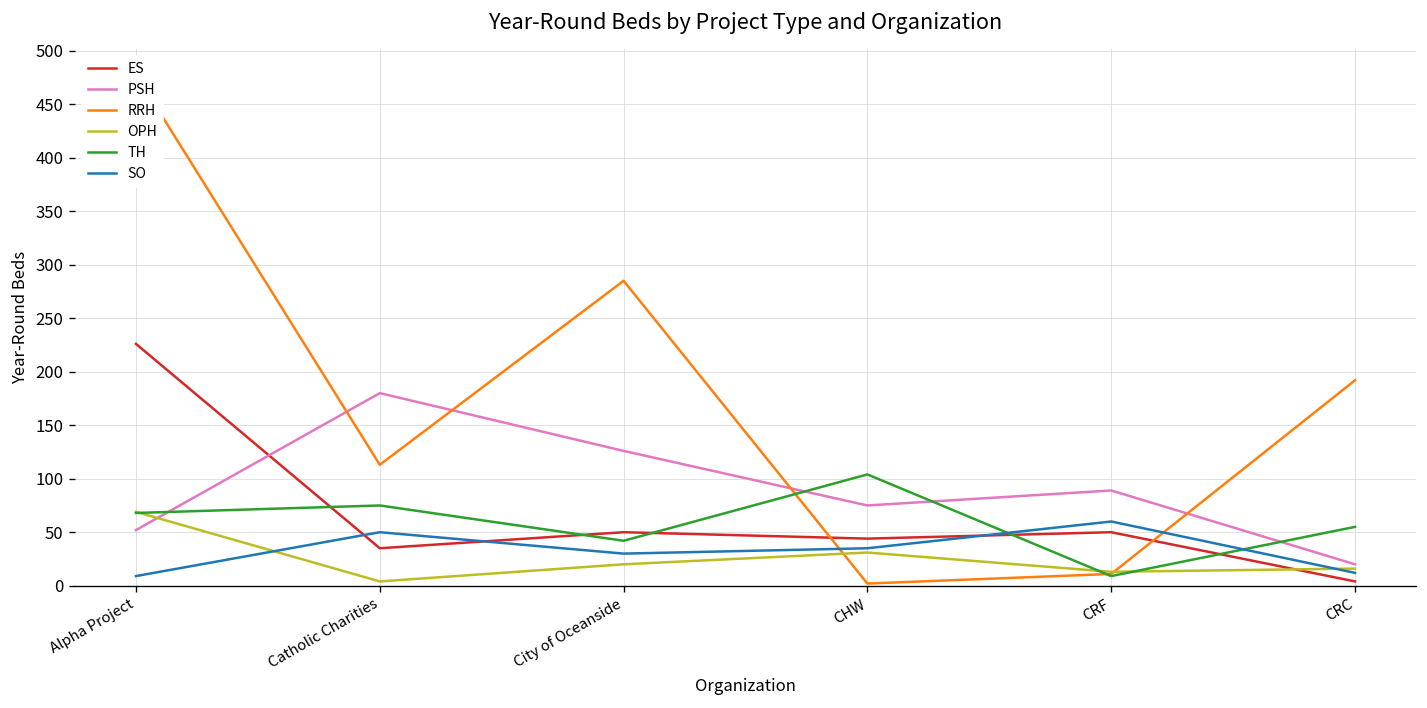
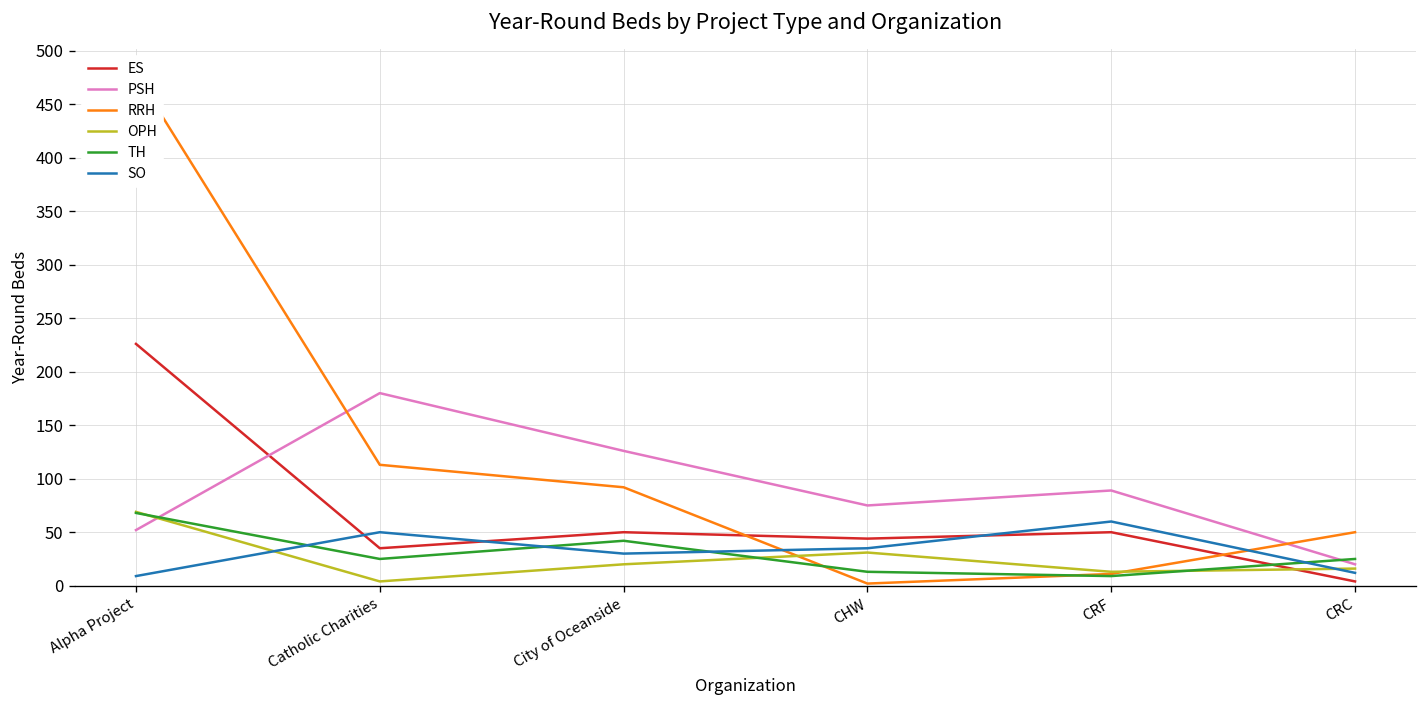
TH, Catholic Charities: 80 -> 30
RRH, City of Oceanside: 290 -> 90
TH, CHW: 100 -> 10
RRH, CRC: 190 -> 50
TH, CRC: 60 -> 30
